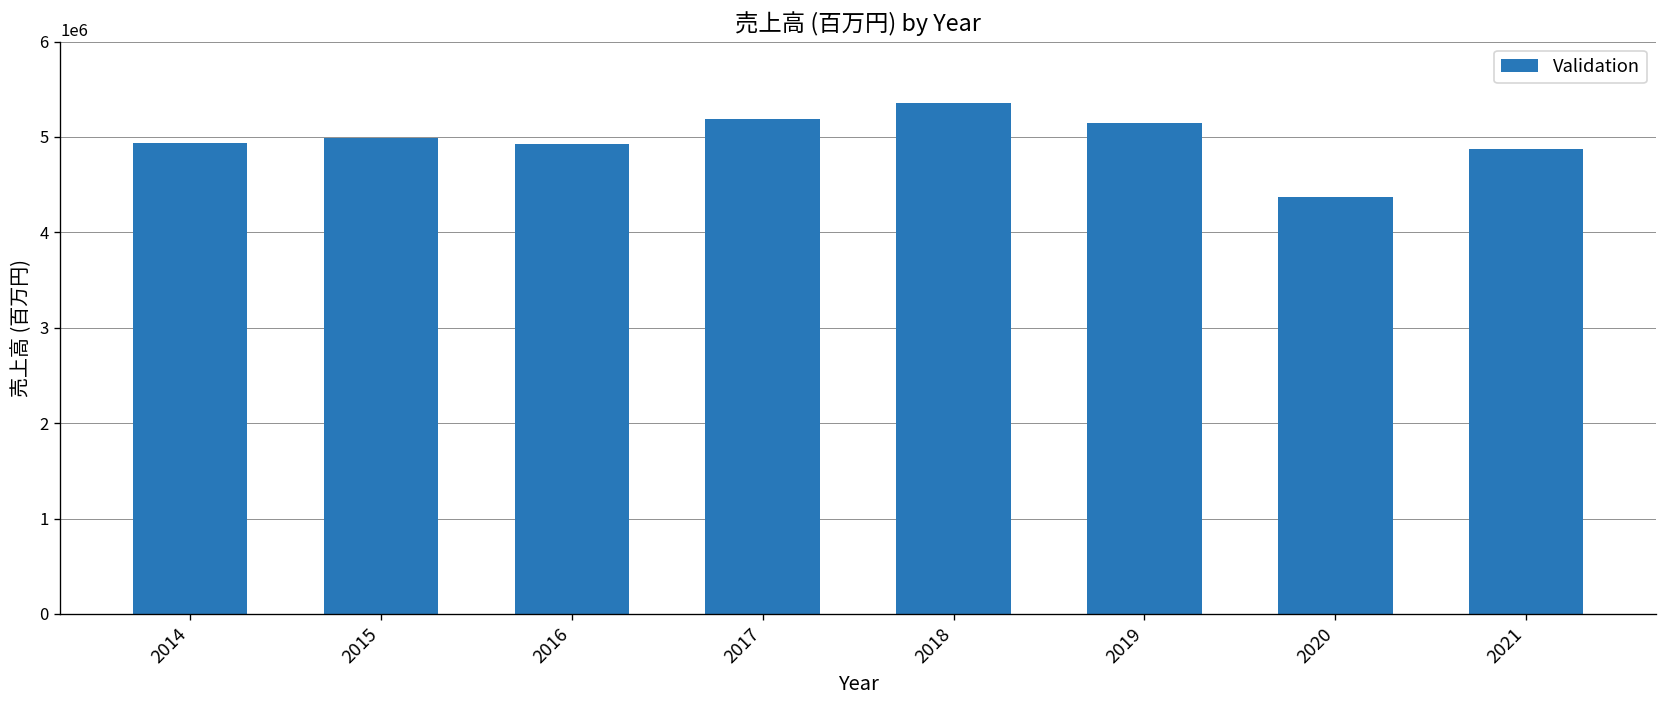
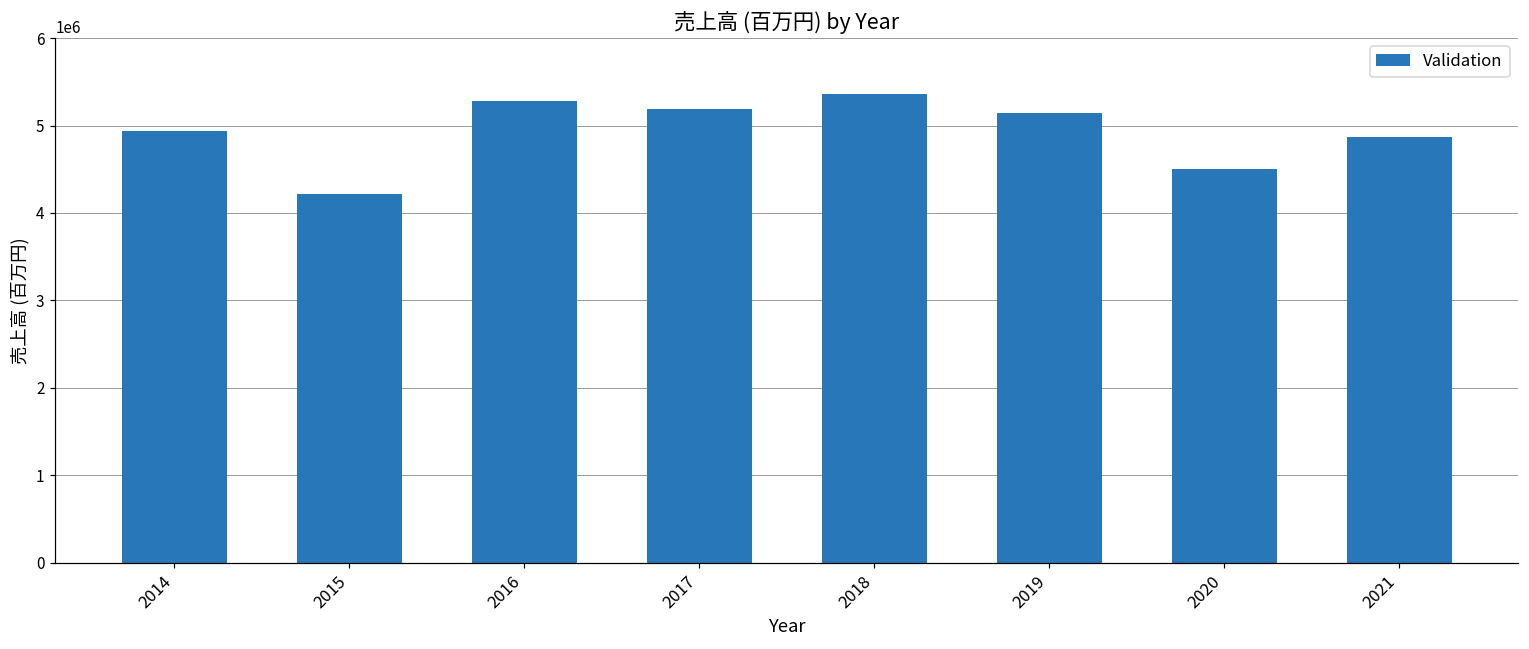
2015: 5000000 -> 4200000
2016: 4900000 -> 5300000
2020: 4400000 -> 4500000
